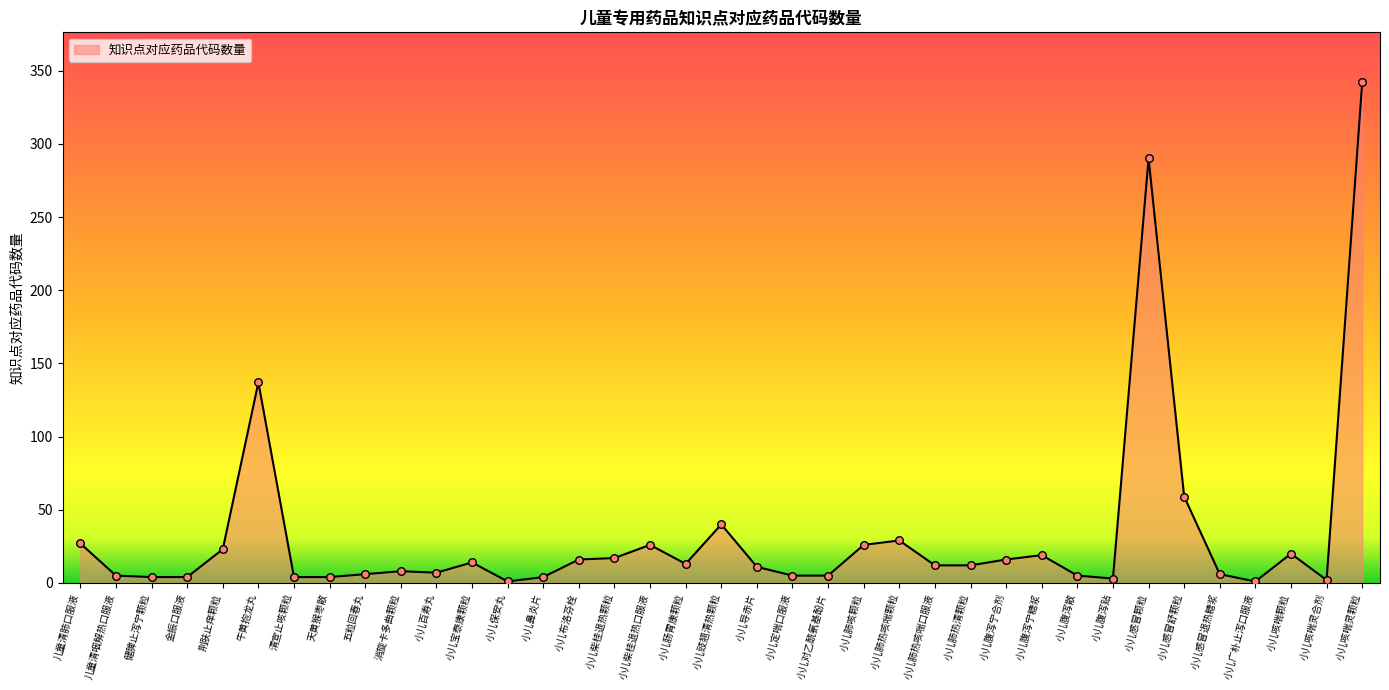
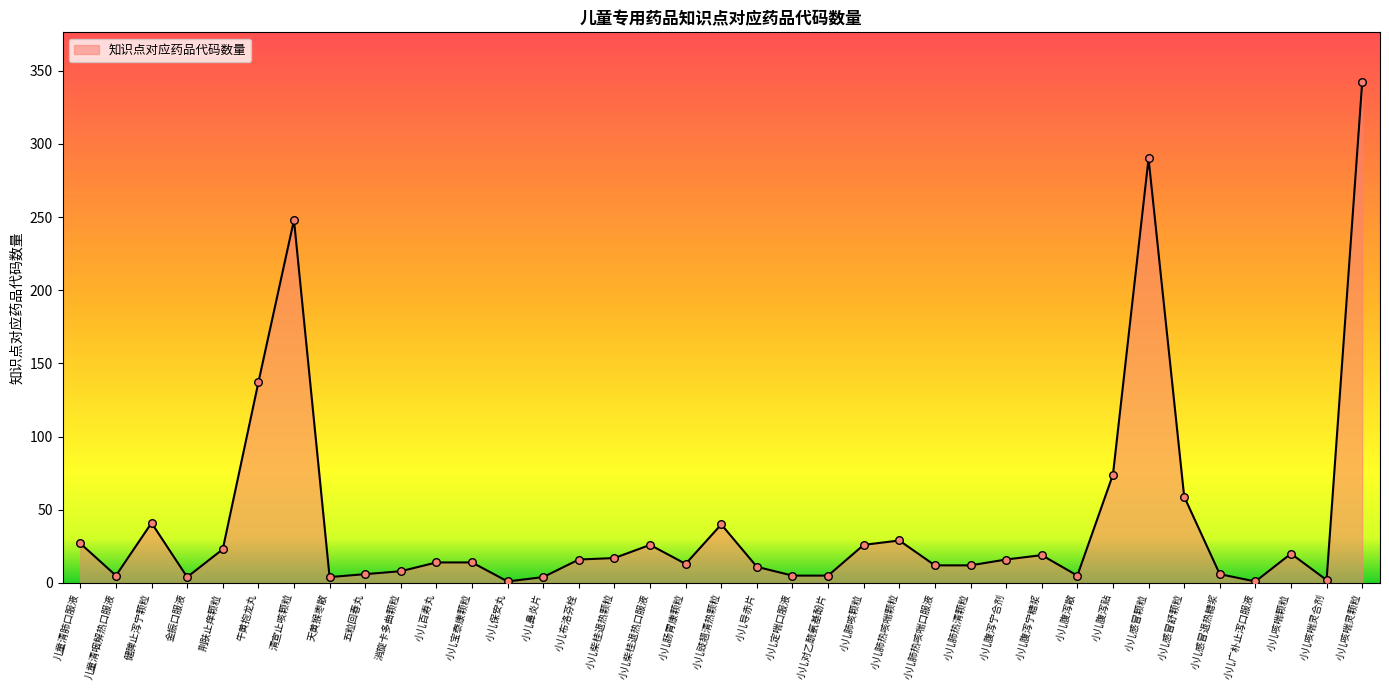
健脾止泻宁颗粒: 4 -> 41
清宣止咳颗粒: 4 -> 248
小儿百寿丸: 7 -> 14
小儿腹泻贴: 3 -> 74
